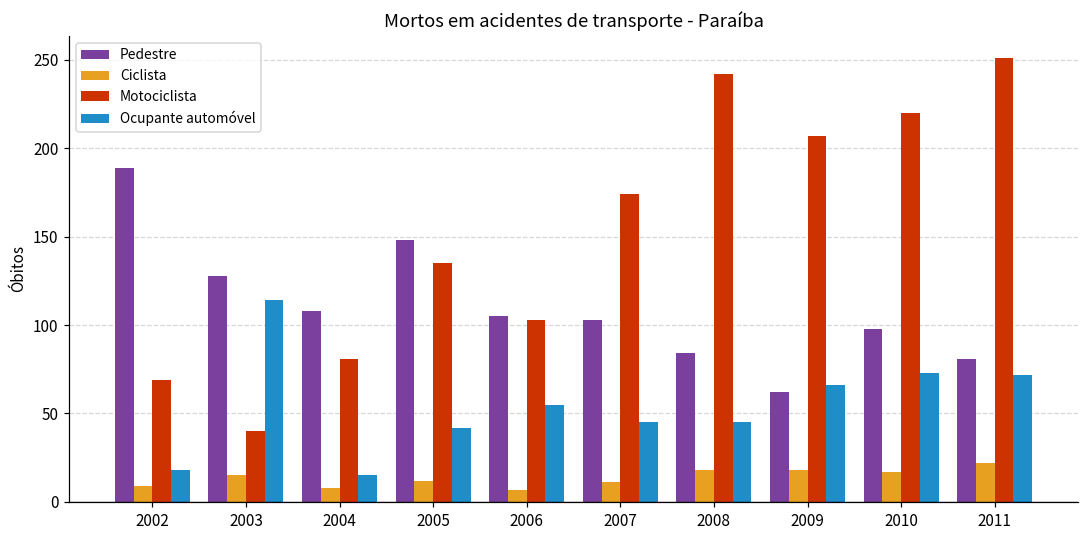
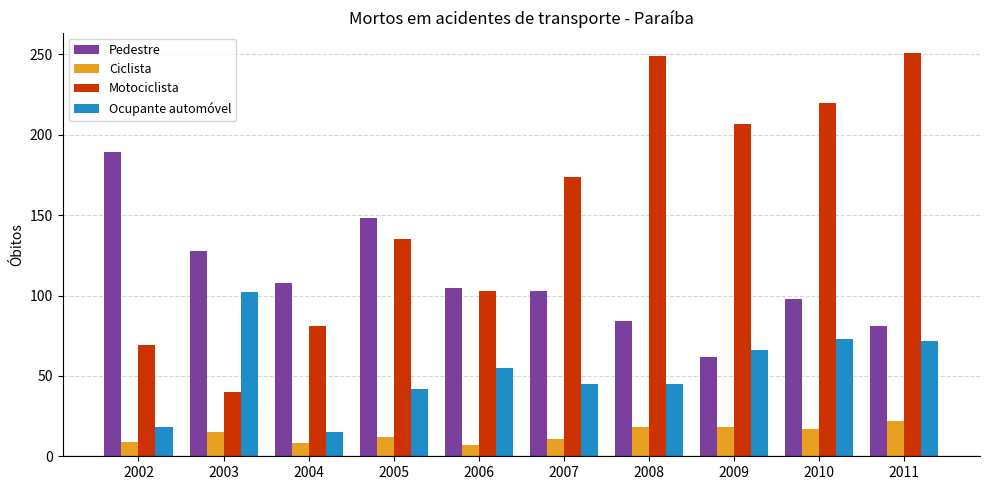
Ocupante automóvel, 2003: 114 -> 102
Motociclista, 2008: 242 -> 249
